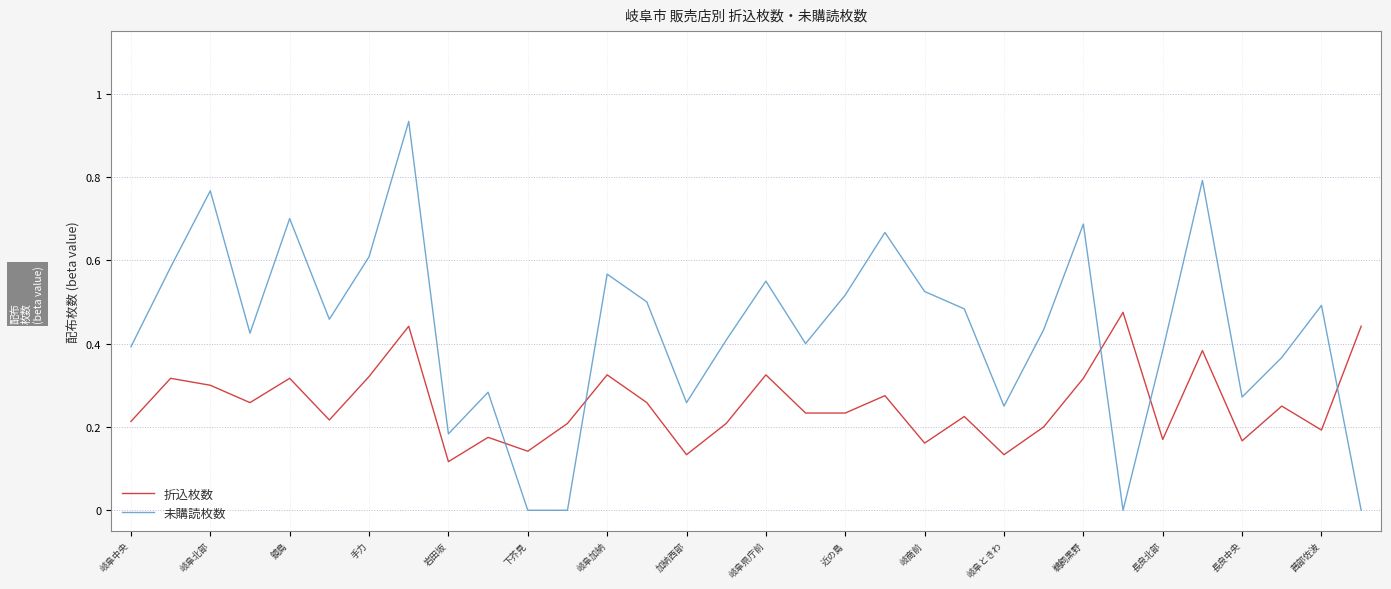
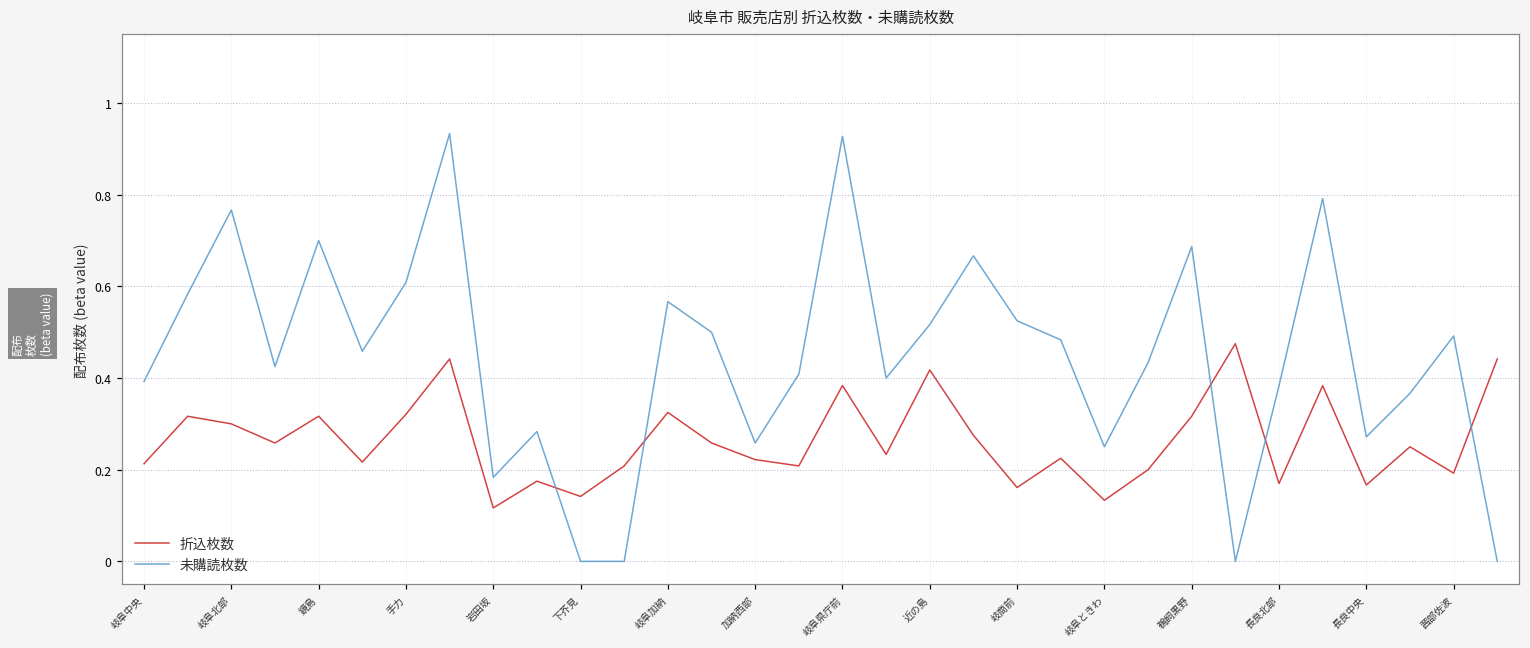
折込枚数, 加納西部: 0.13 -> 0.22
折込枚数, 岐阜県庁前: 0.33 -> 0.38
未購読枚数, 岐阜県庁前: 0.55 -> 0.93
折込枚数, 近の島: 0.23 -> 0.42
